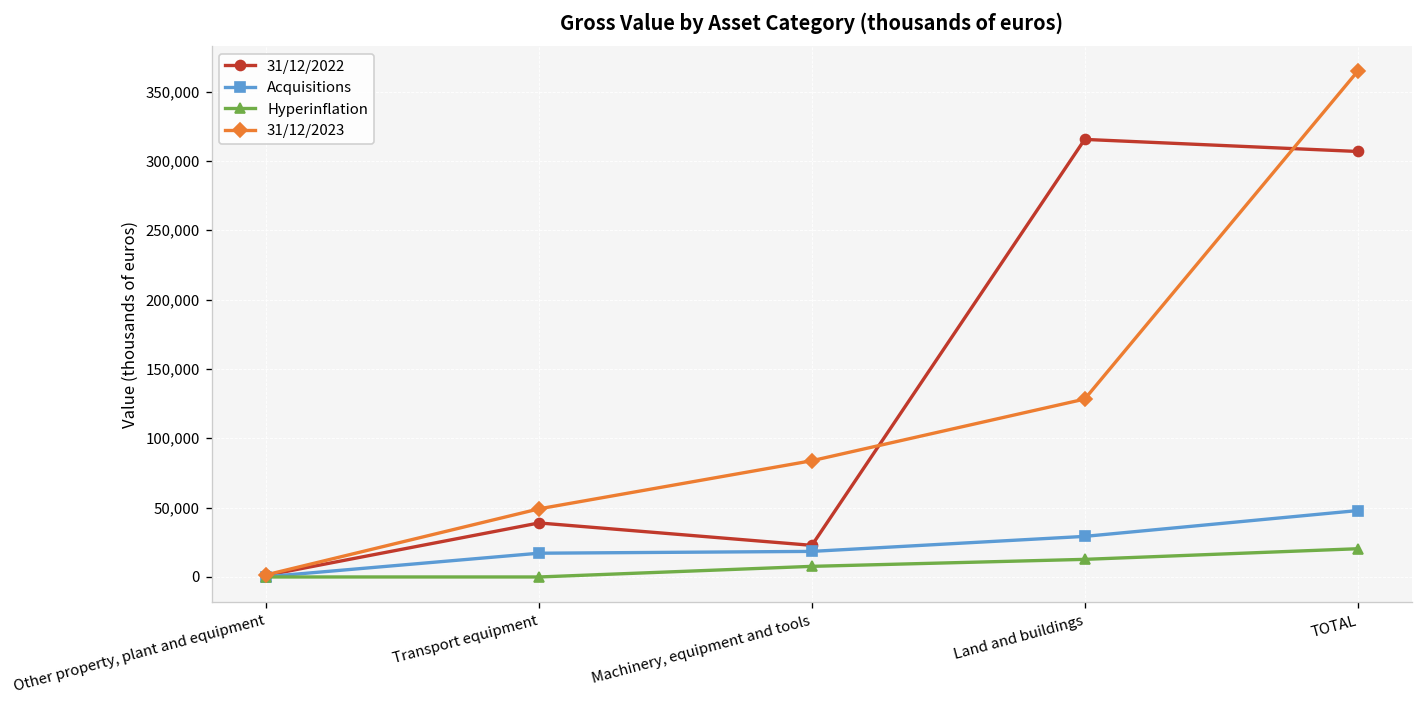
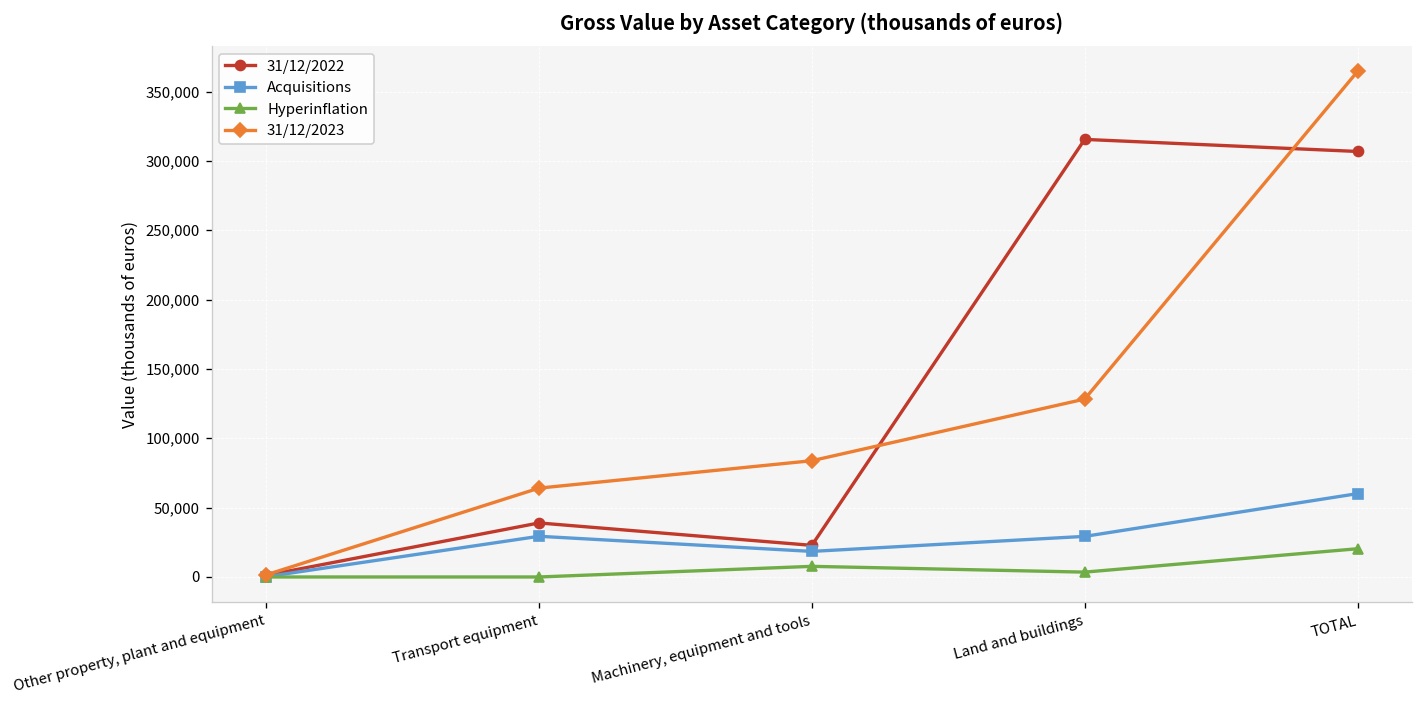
Acquisitions, Transport equipment: 17,000 -> 29,000
31/12/2023, Transport equipment: 49,000 -> 64,000
Hyperinflation, Land and buildings: 13,000 -> 4,000
Acquisitions, TOTAL: 48,000 -> 60,000
